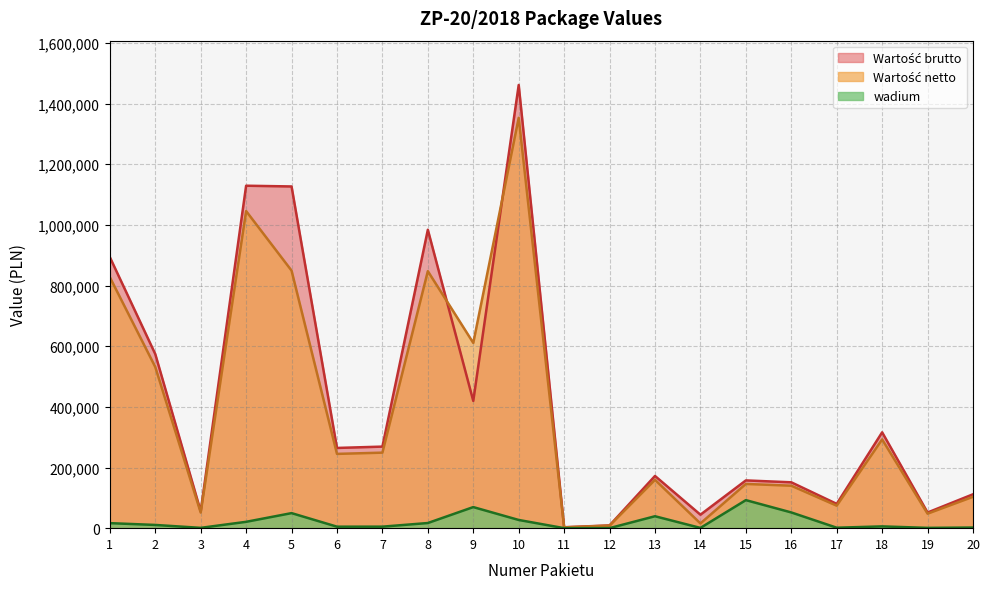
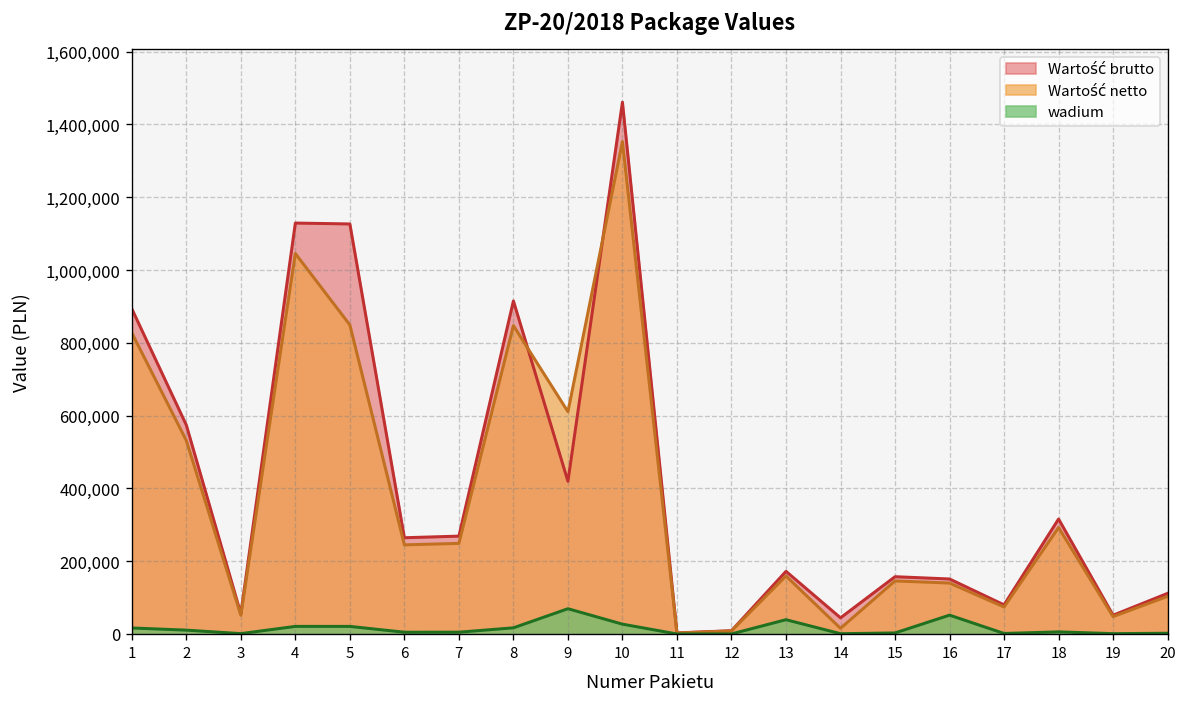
wadium, 5: 50,000 -> 20,000
Wartość brutto, 8: 980,000 -> 920,000
wadium, 15: 90,000 -> 0
